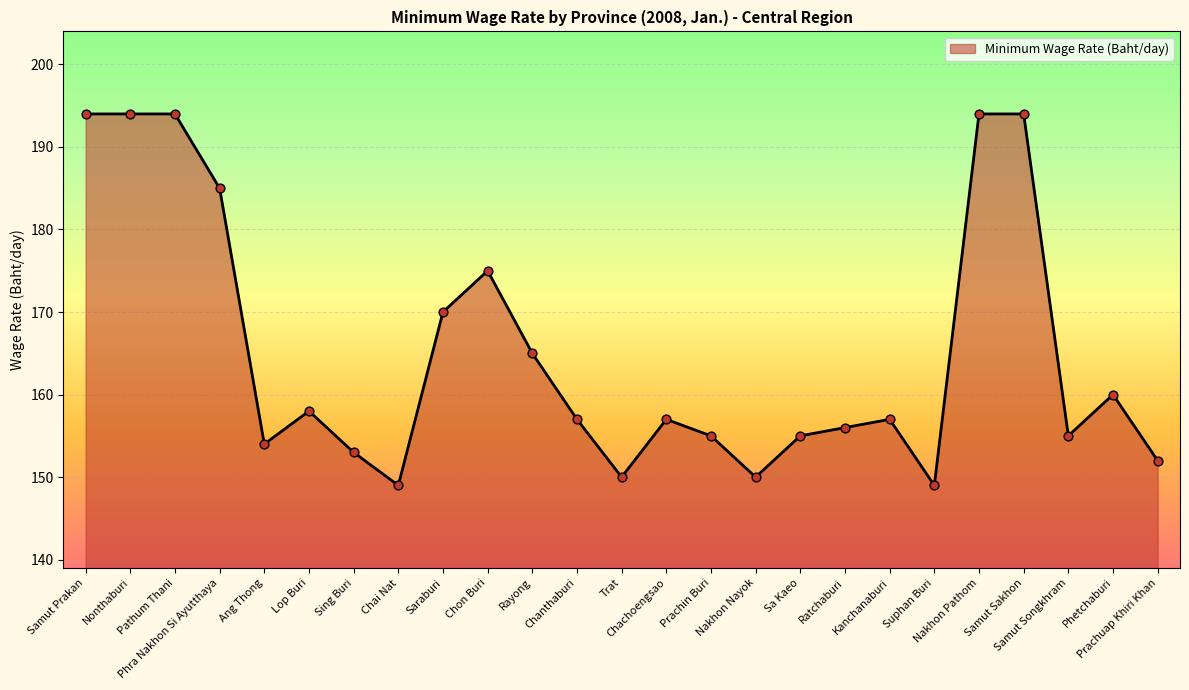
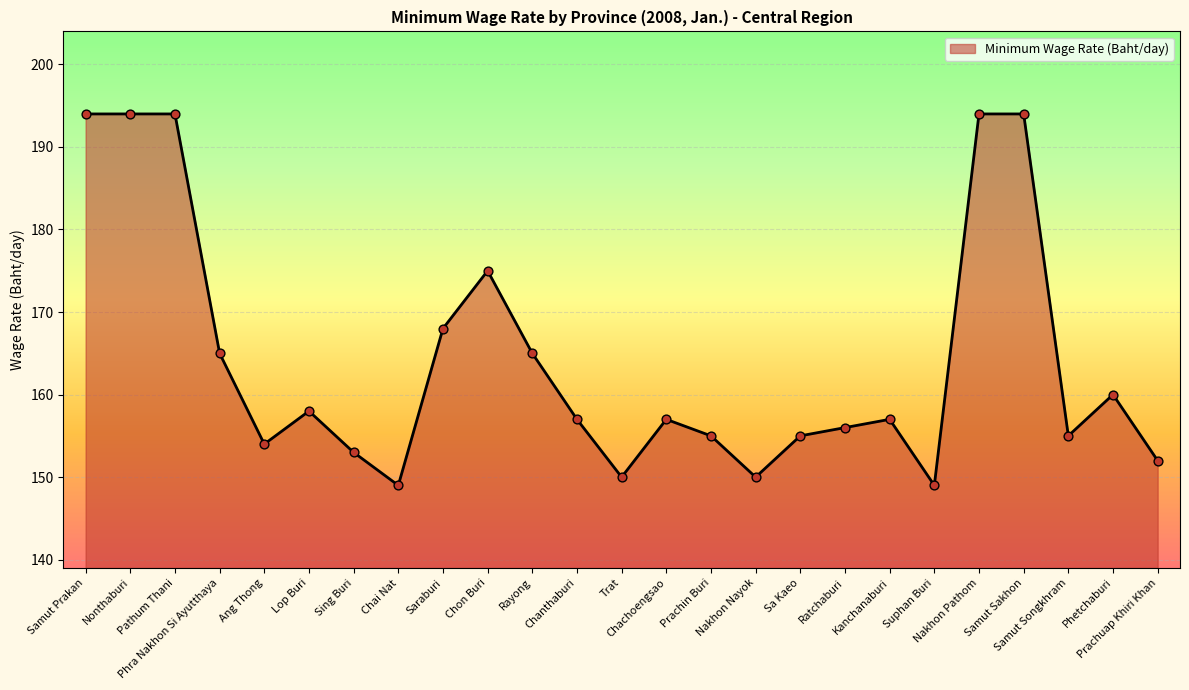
Phra Nakhon Si Ayutthaya: 185 -> 165
Saraburi: 170 -> 168
